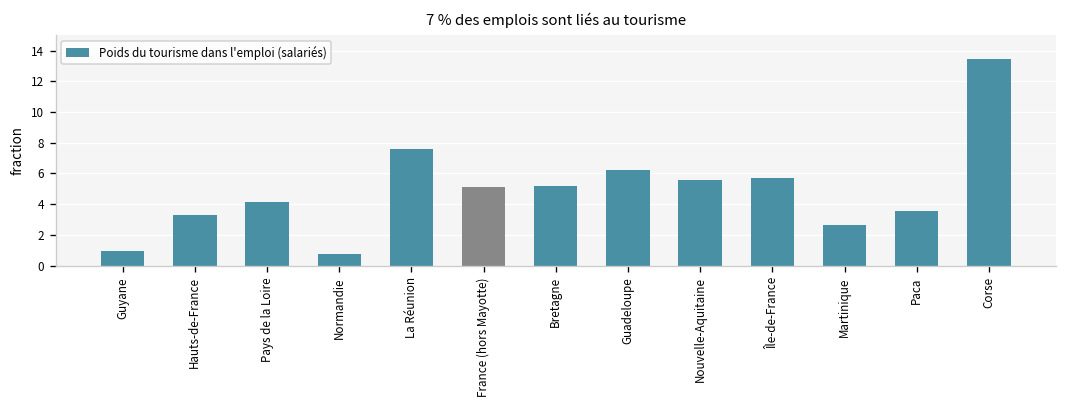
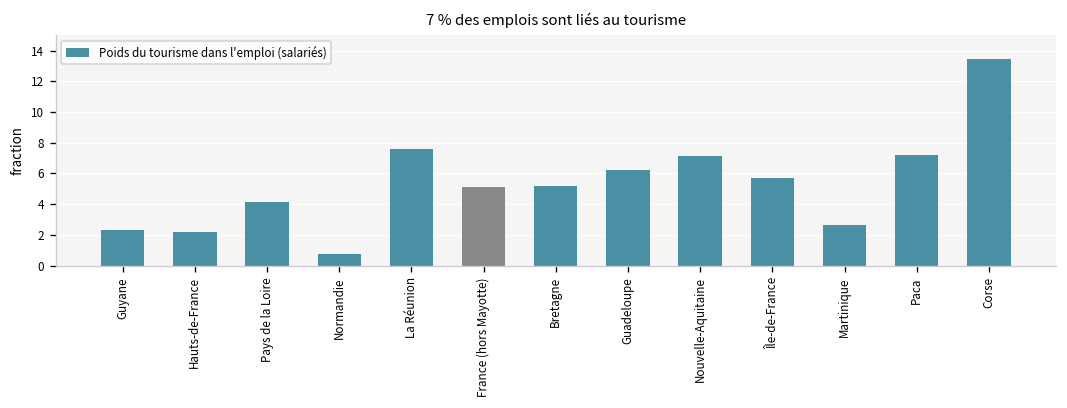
Guyane: 0.9 -> 2.3
Hauts-de-France: 3.3 -> 2.2
Nouvelle-Aquitaine: 5.6 -> 7.1
Paca: 3.6 -> 7.2
